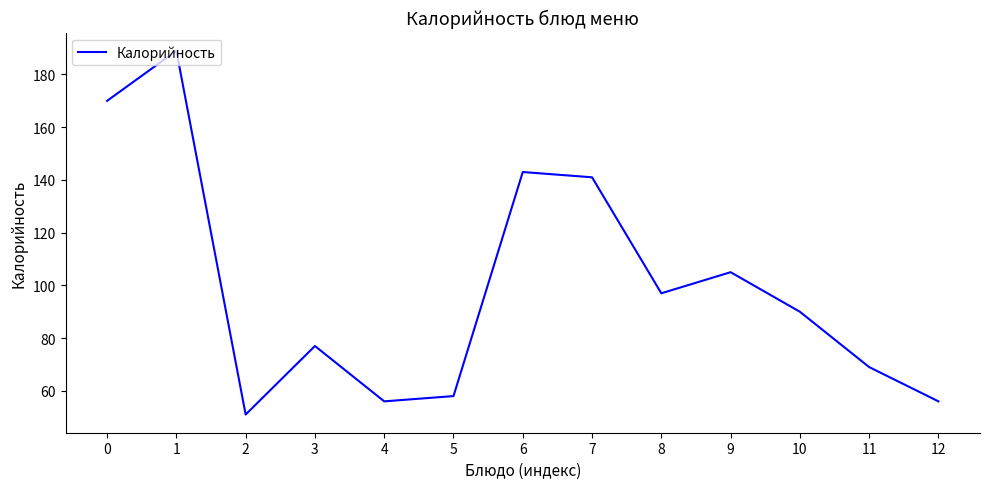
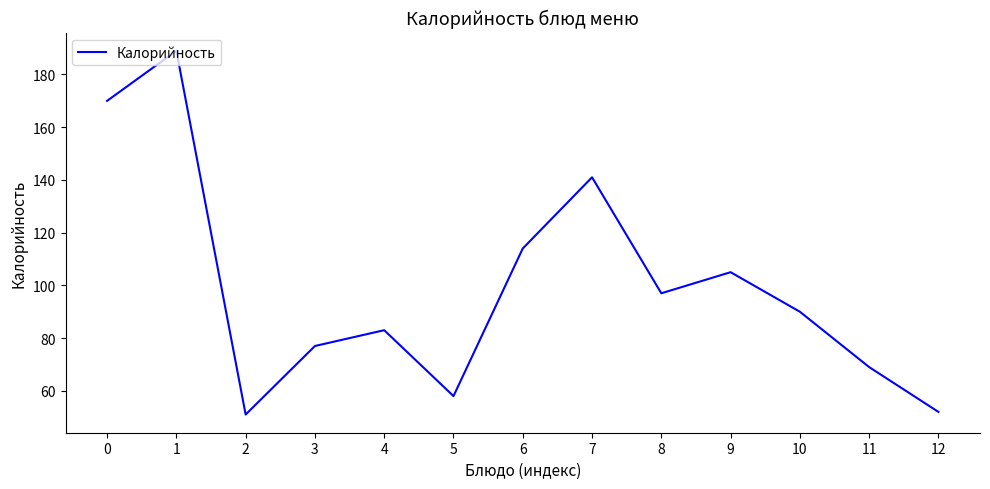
4: 56 -> 83
6: 143 -> 114
12: 56 -> 52
